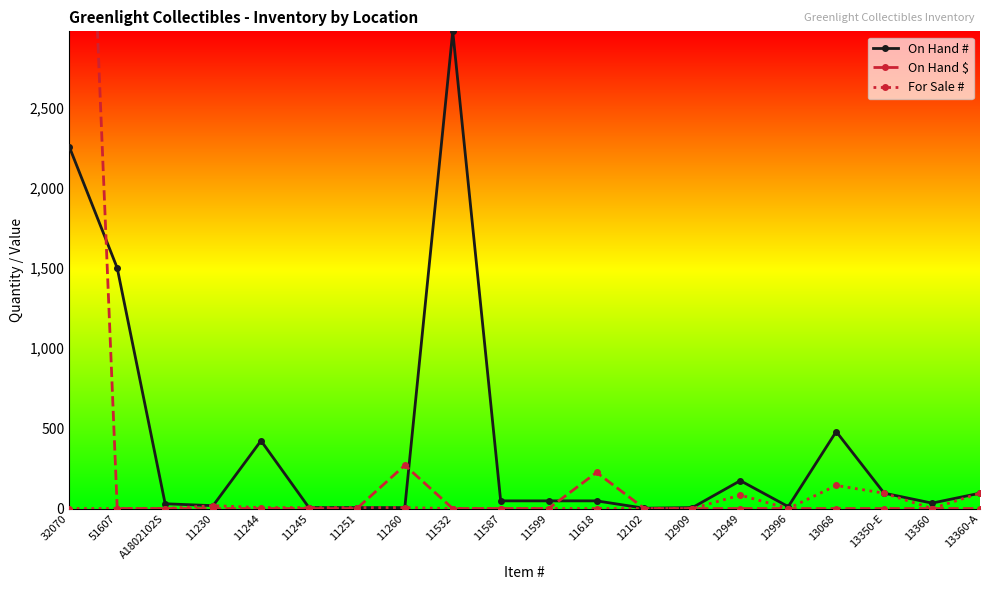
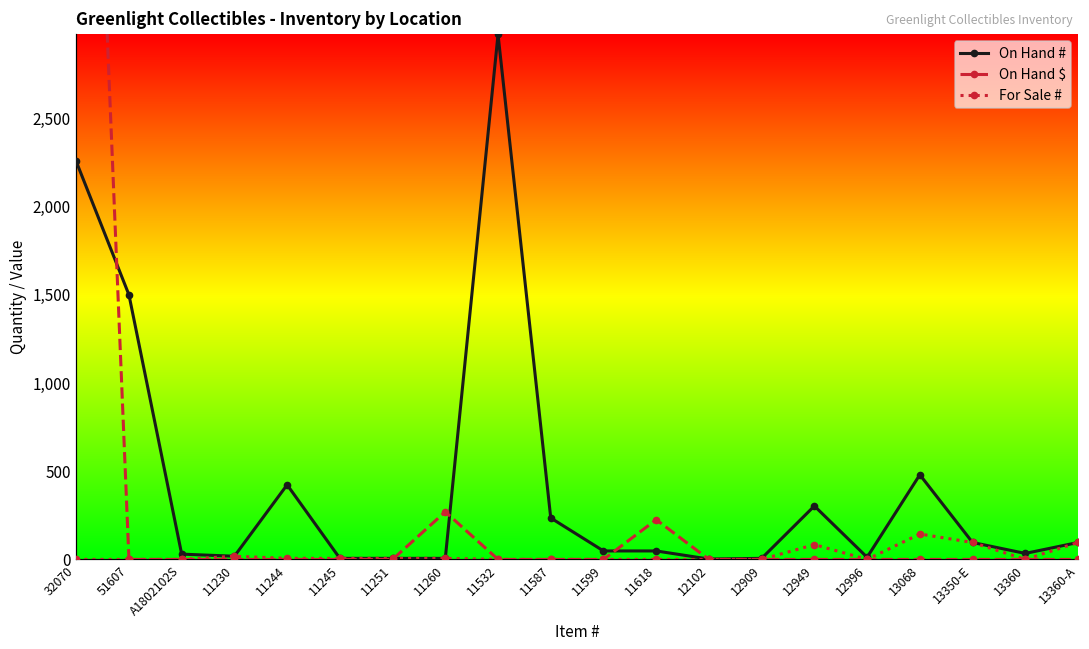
On Hand #, 11587: 50 -> 240
On Hand #, 12949: 170 -> 300
